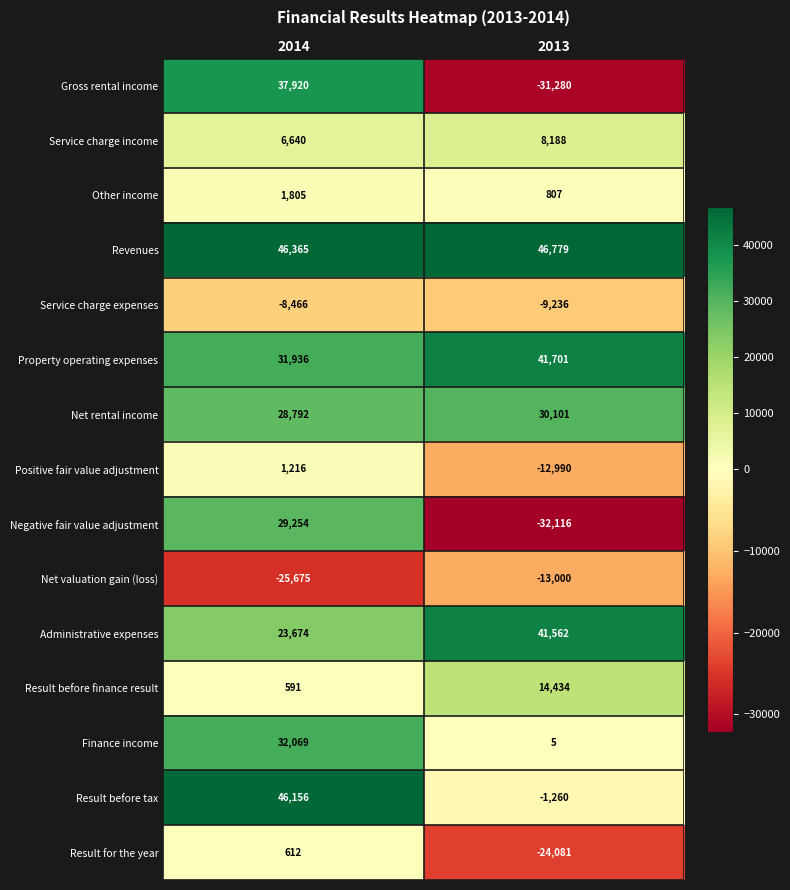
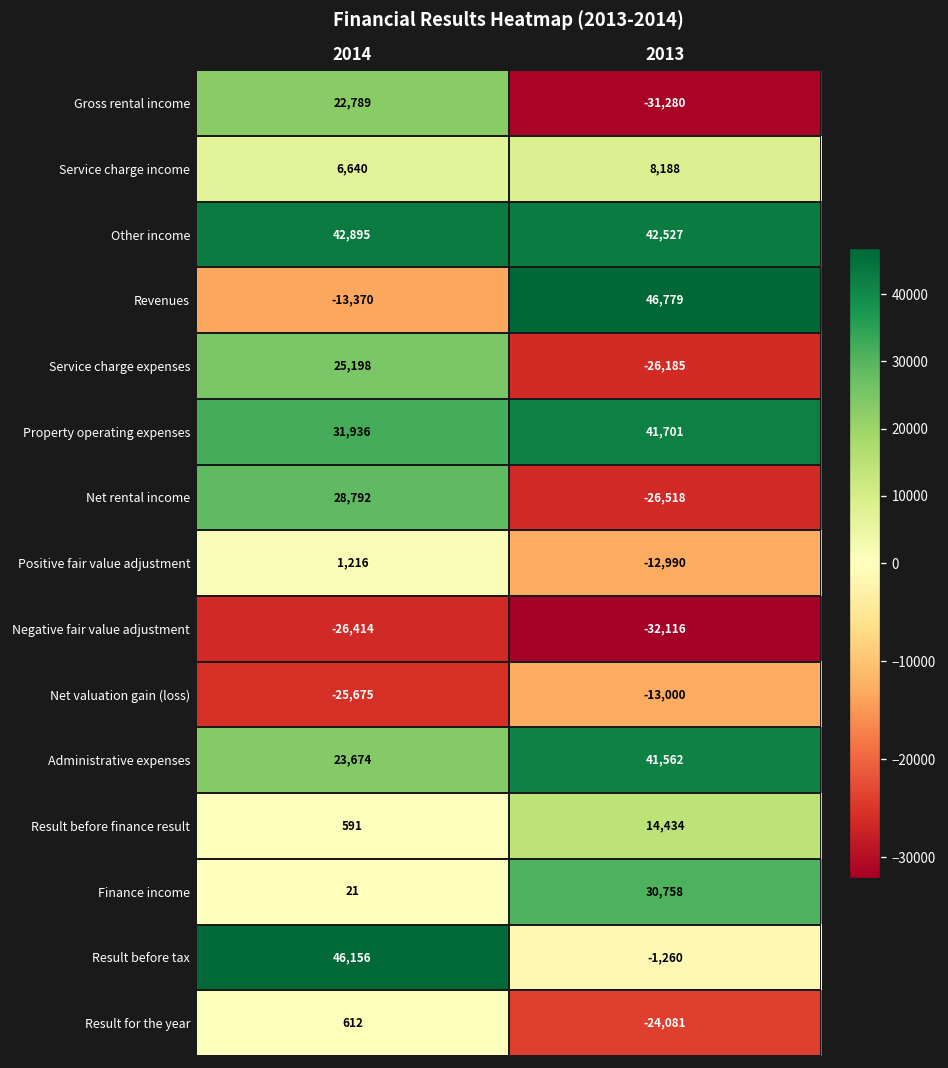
Gross rental income, 2014: 37,920 -> 22,789
Other income, 2014: 1,805 -> 42,895
Other income, 2013: 807 -> 42,527
Revenues, 2014: 46,365 -> -13,370
Service charge expenses, 2014: -8,466 -> 25,198
Service charge expenses, 2013: -9,236 -> -26,185
Net rental income, 2013: 30,101 -> -26,518
Negative fair value adjustment, 2014: 29,254 -> -26,414
Finance income, 2014: 32,069 -> 21
Finance income, 2013: 5 -> 30,758
